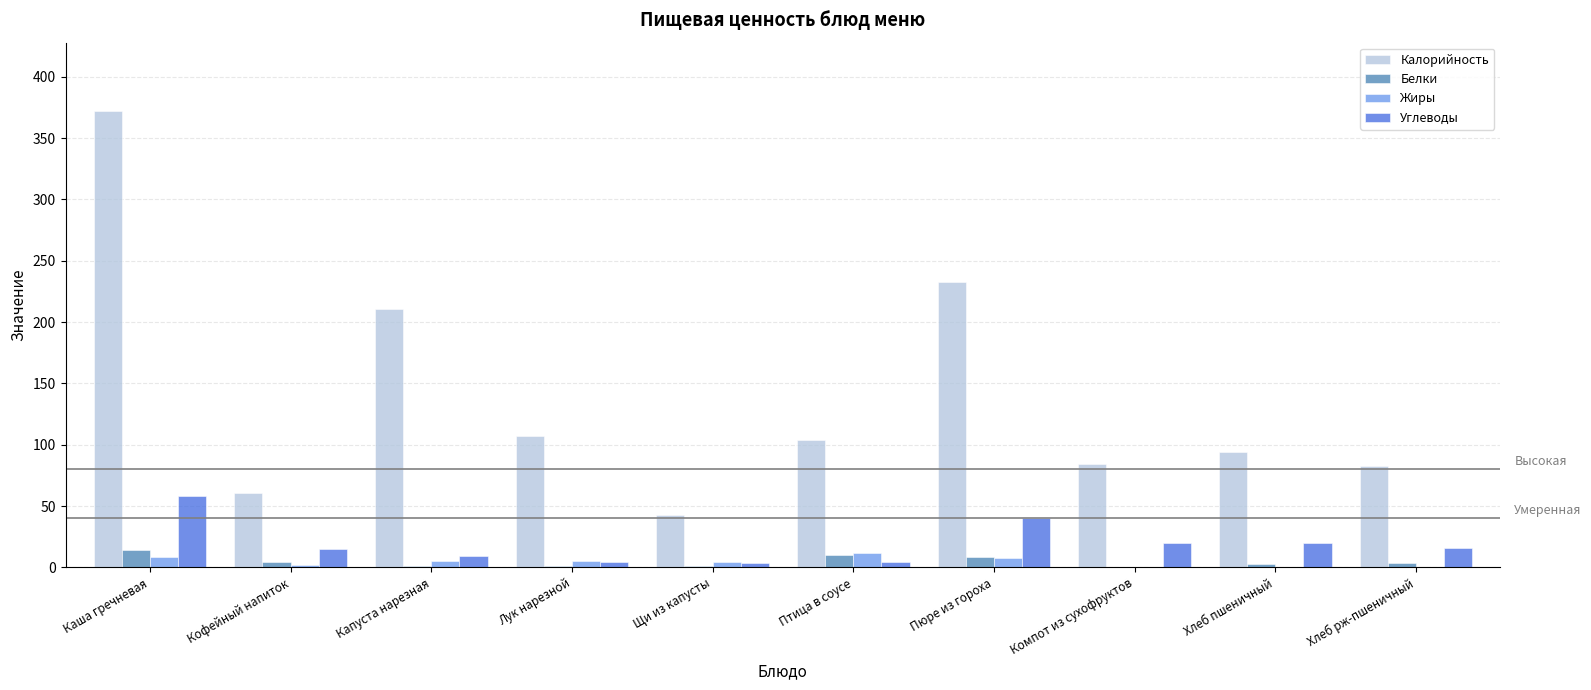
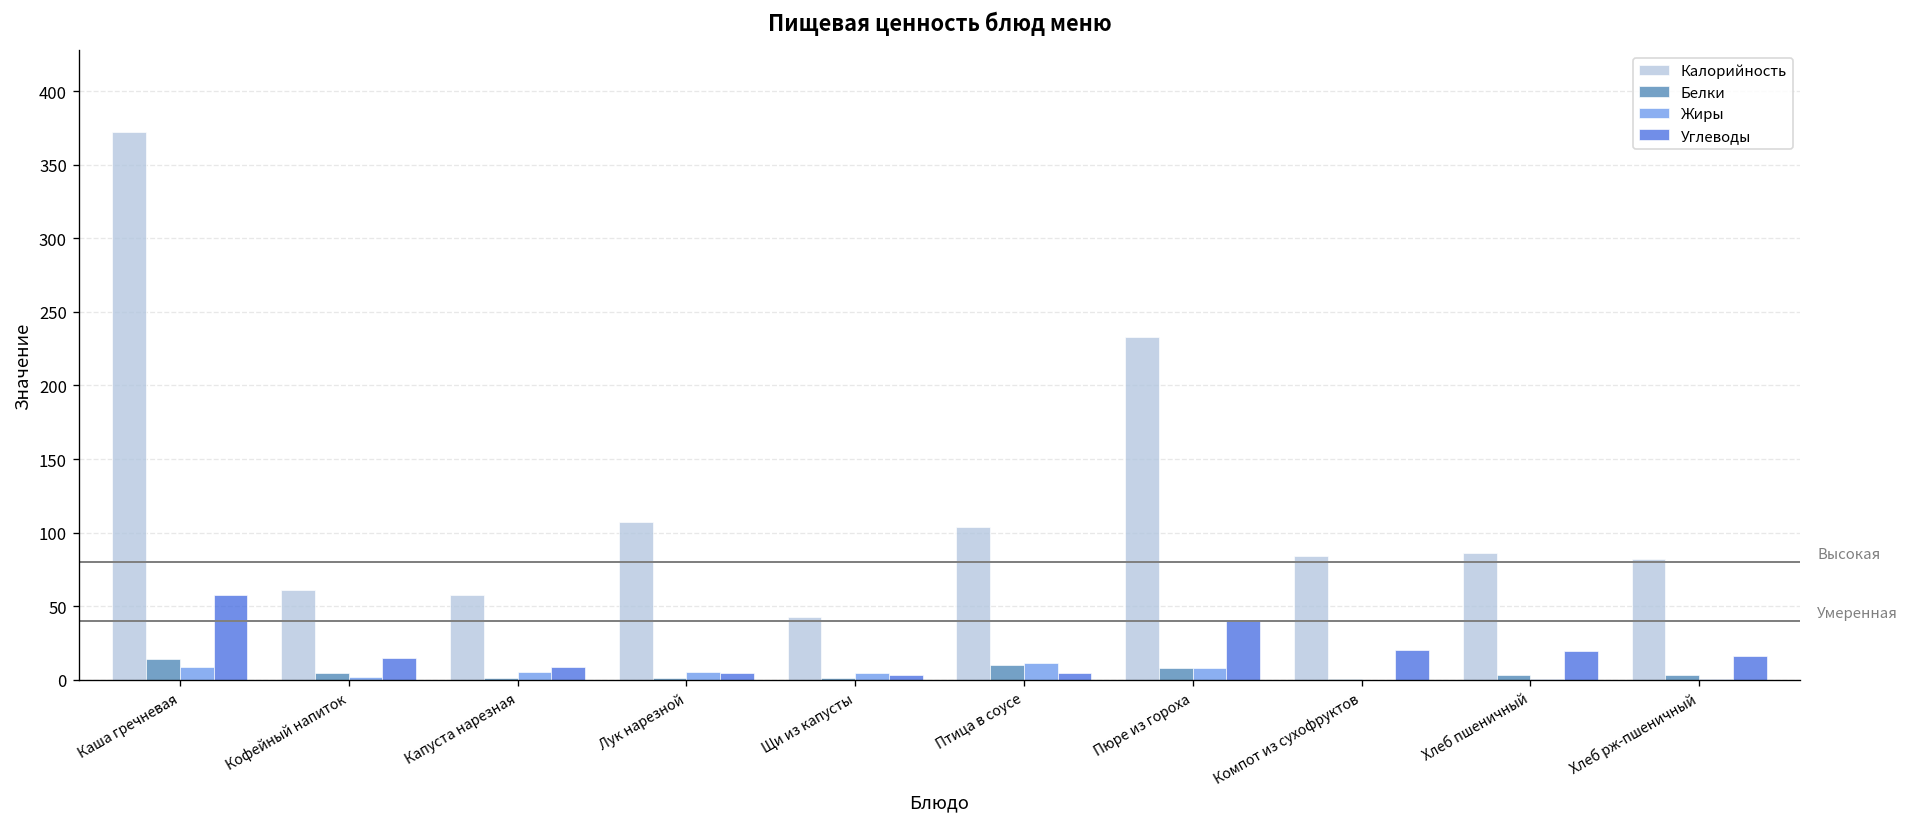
Калорийность, Капуста нарезная: 211 -> 57
Калорийность, Хлеб пшеничный: 94 -> 86
